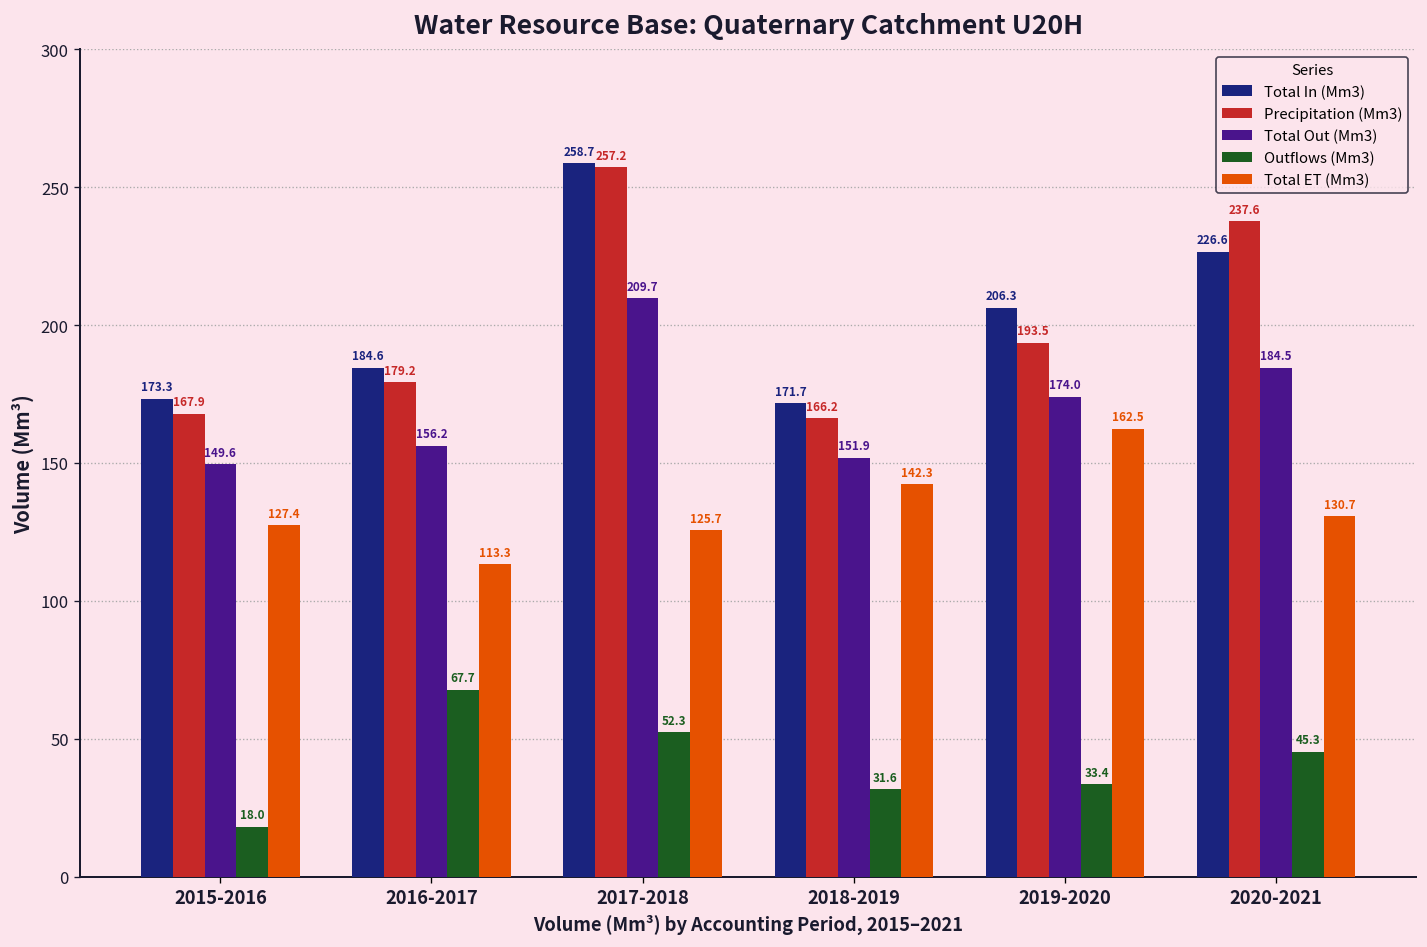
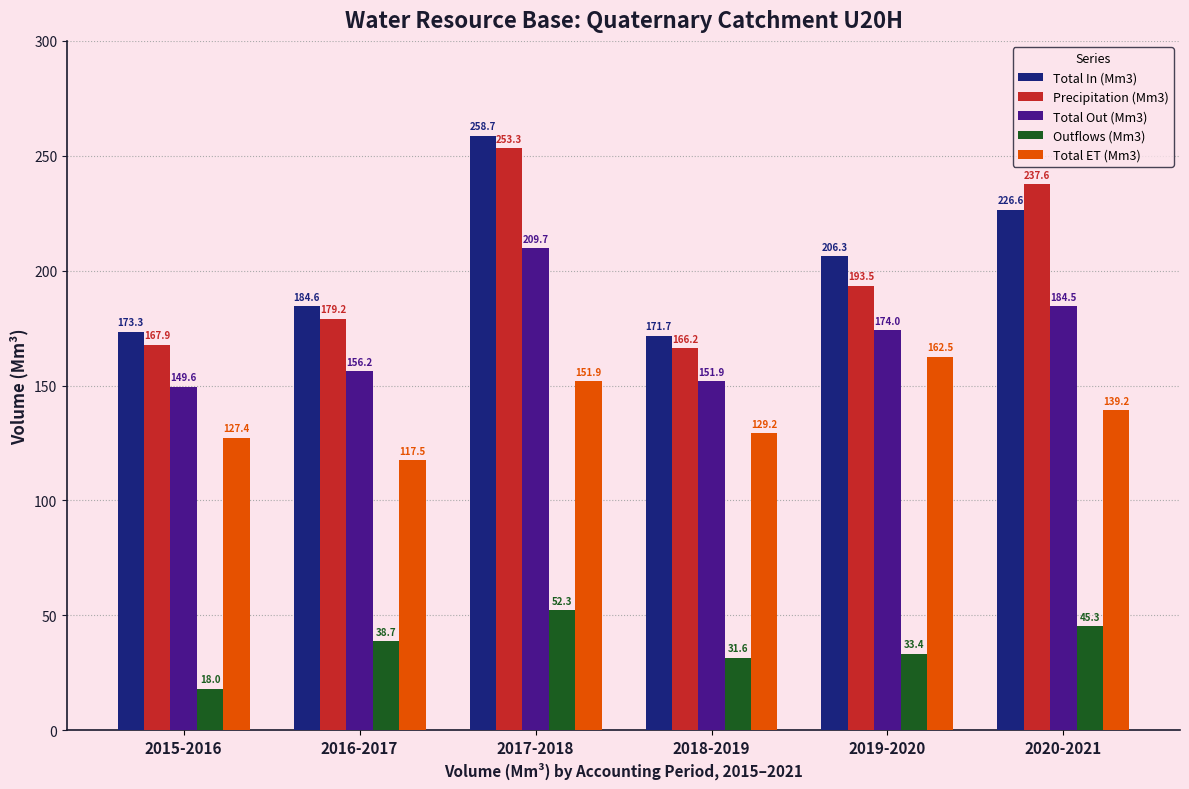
Outflows (Mm3), 2016-2017: 67.7 -> 38.7
Total ET (Mm3), 2016-2017: 113.3 -> 117.5
Precipitation (Mm3), 2017-2018: 257.2 -> 253.3
Total ET (Mm3), 2017-2018: 125.7 -> 151.9
Total ET (Mm3), 2018-2019: 142.3 -> 129.2
Total ET (Mm3), 2020-2021: 130.7 -> 139.2
